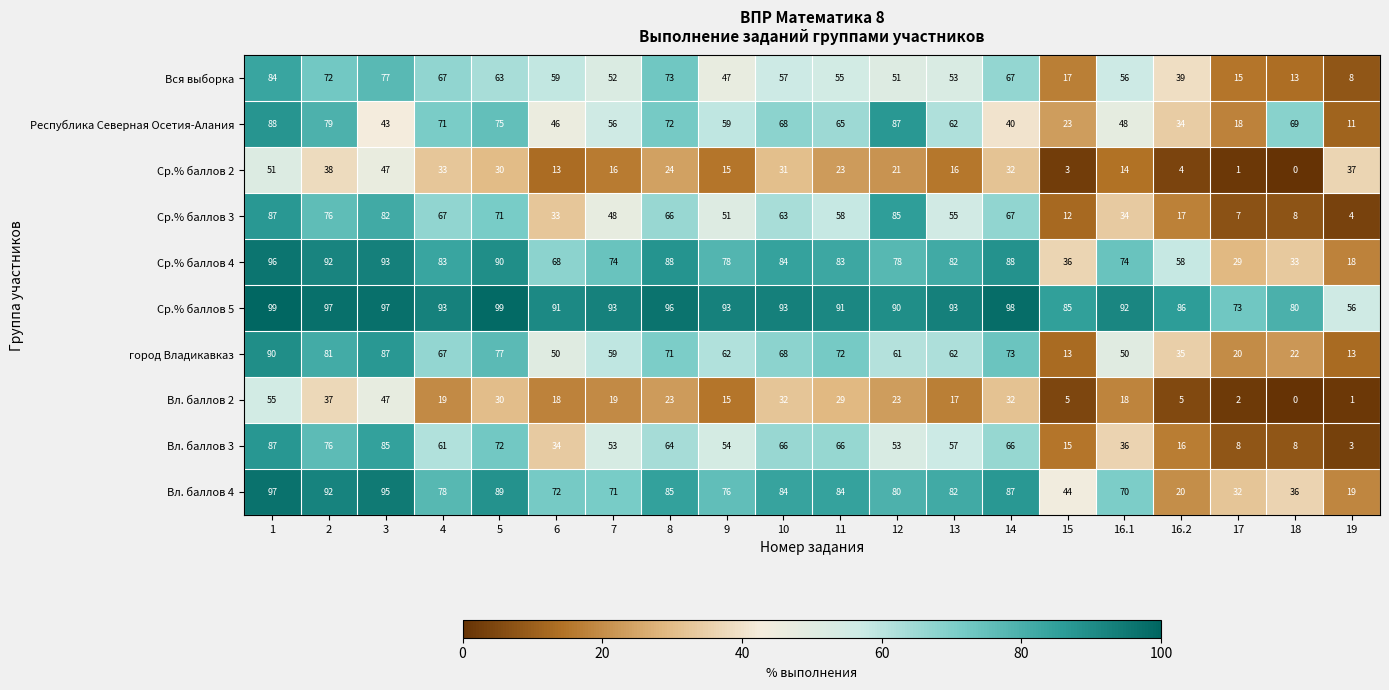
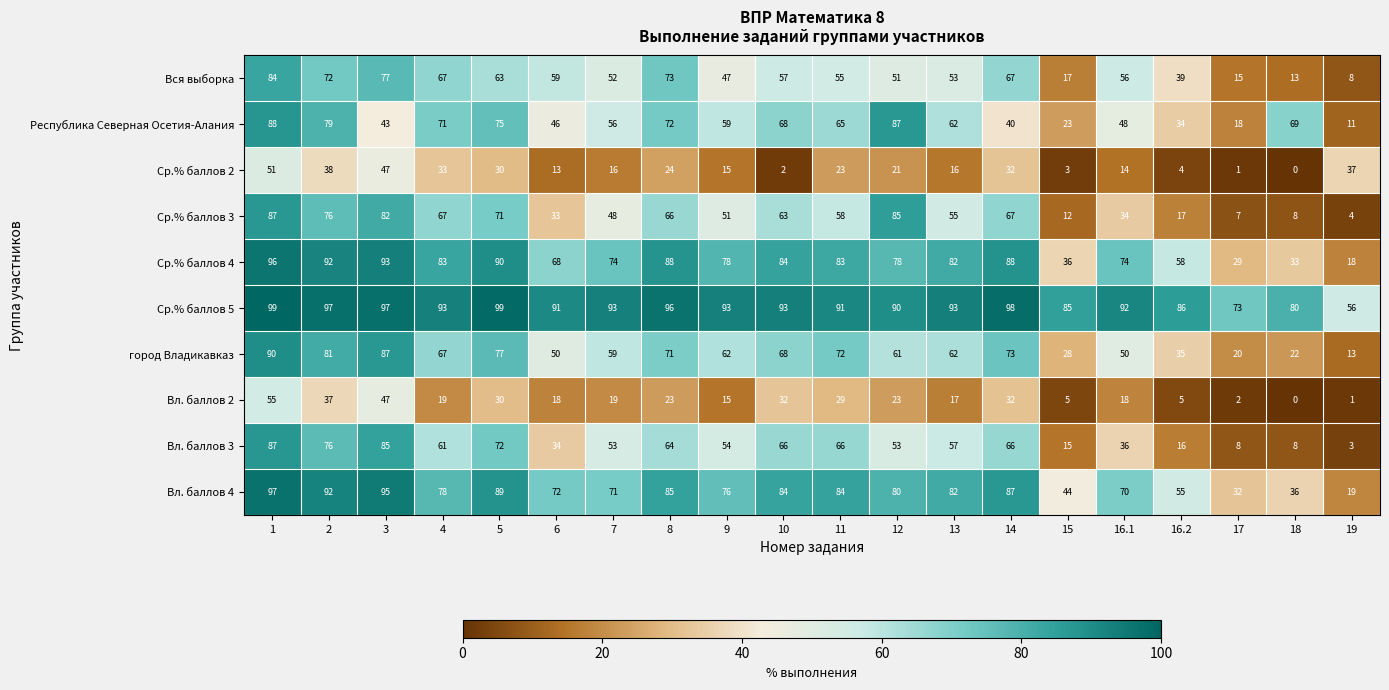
Ср.% баллов 2, 10: 31 -> 2
город Владикавказ, 15: 13 -> 28
Вл. баллов 4, 16.2: 20 -> 55
